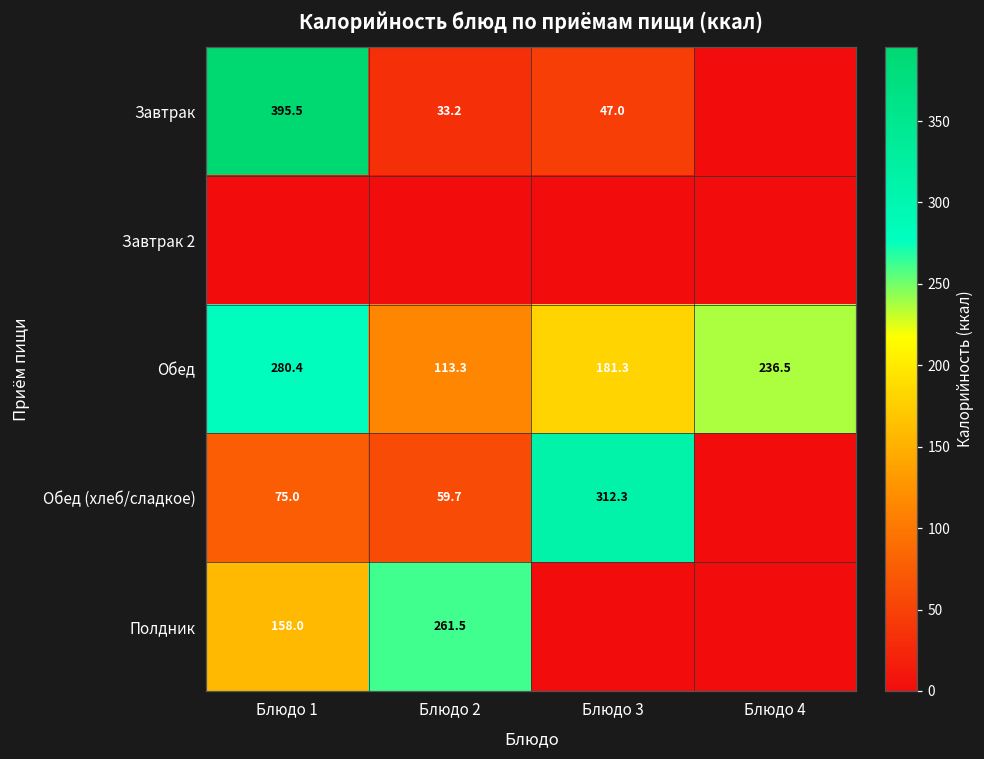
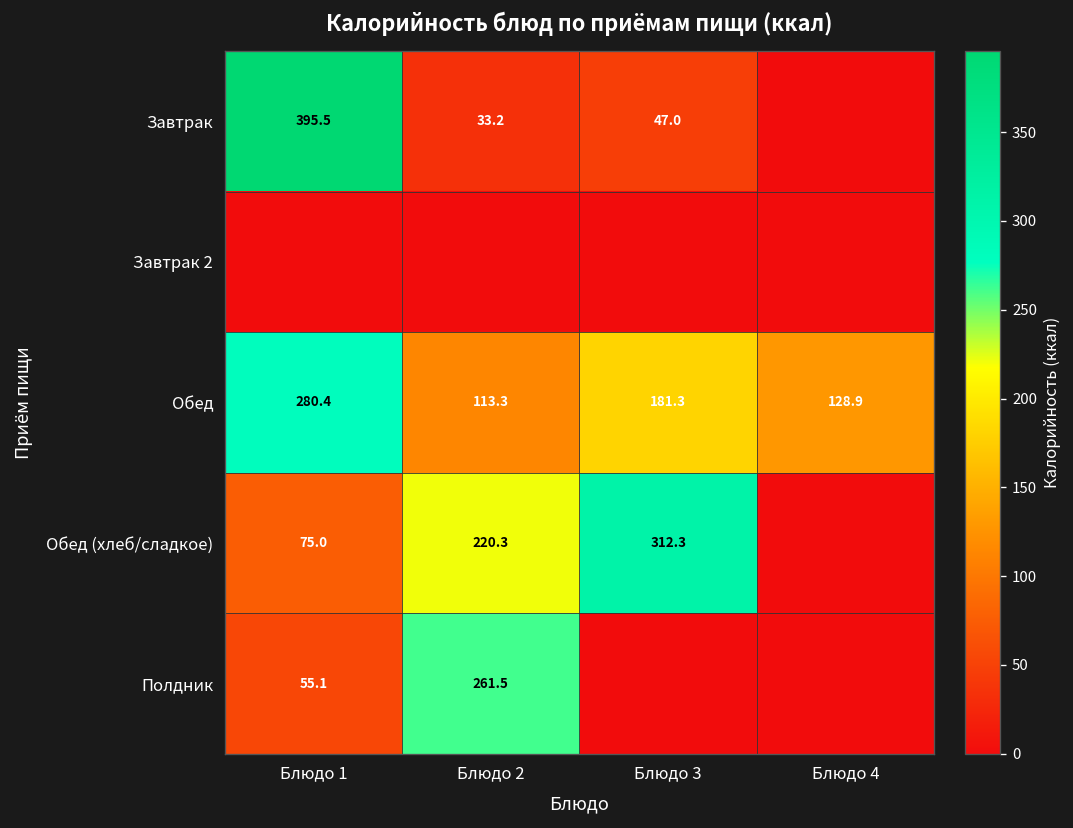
Обед, Блюдо 4: 236.5 -> 128.9
Обед (хлеб/сладкое), Блюдо 2: 59.7 -> 220.3
Полдник, Блюдо 1: 158.0 -> 55.1
